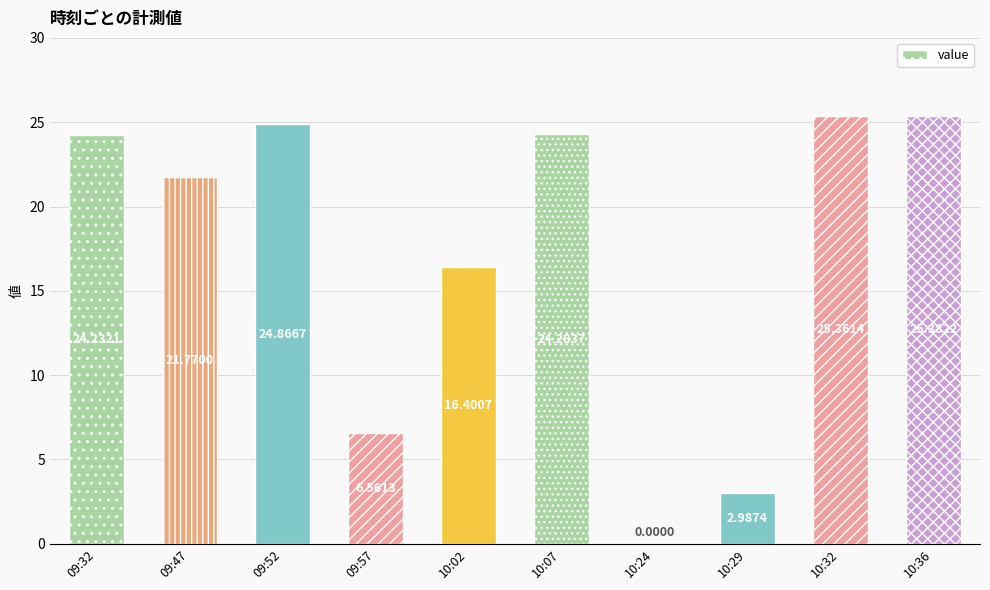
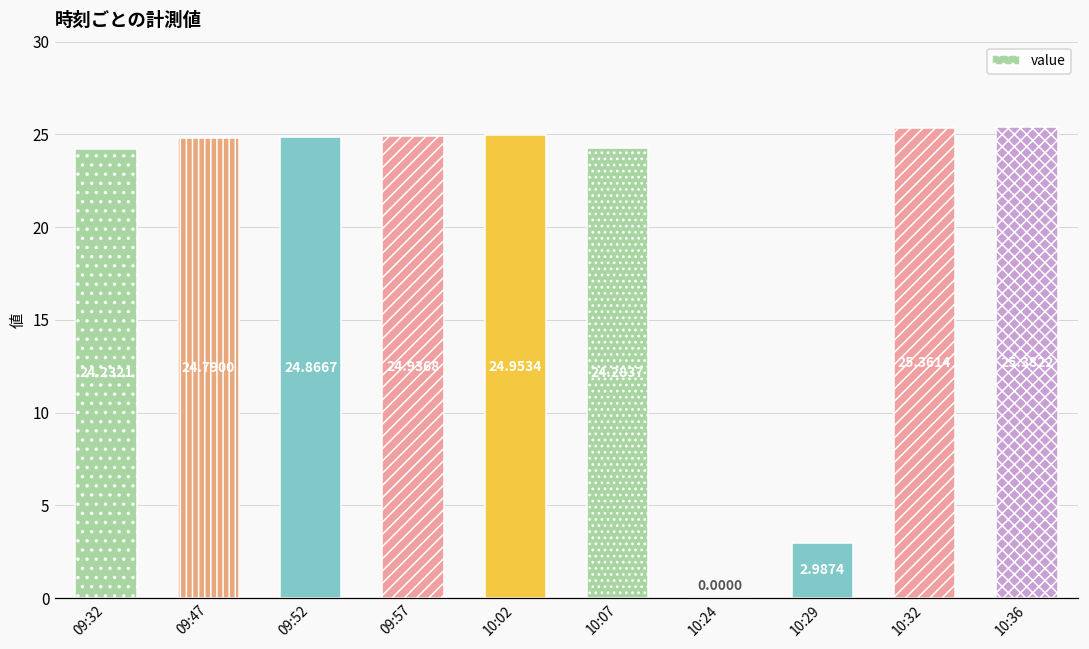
09:47: 21.7700 -> 24.7900
09:57: 6.5613 -> 24.9368
10:02: 16.4007 -> 24.9534
